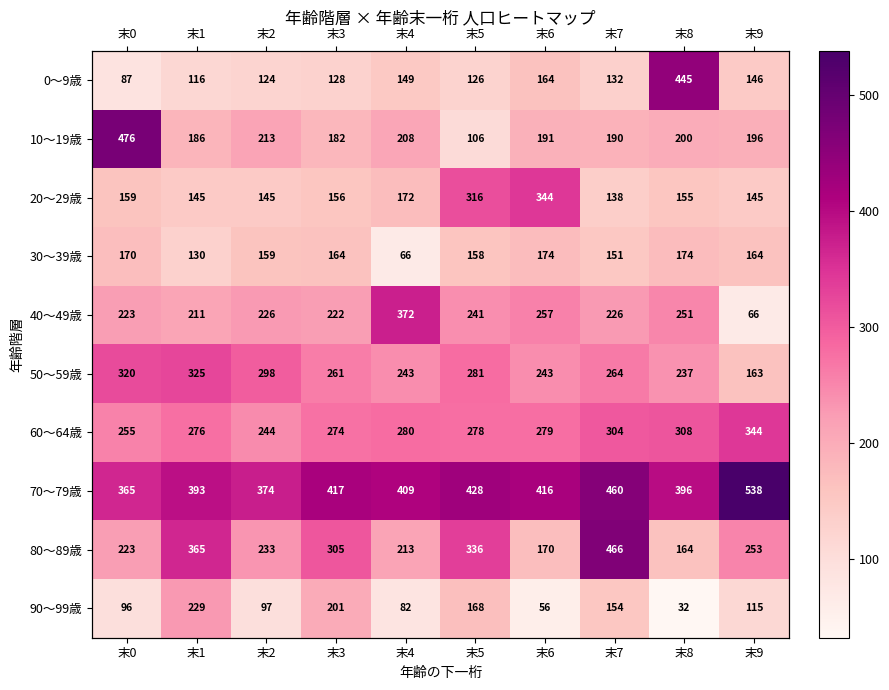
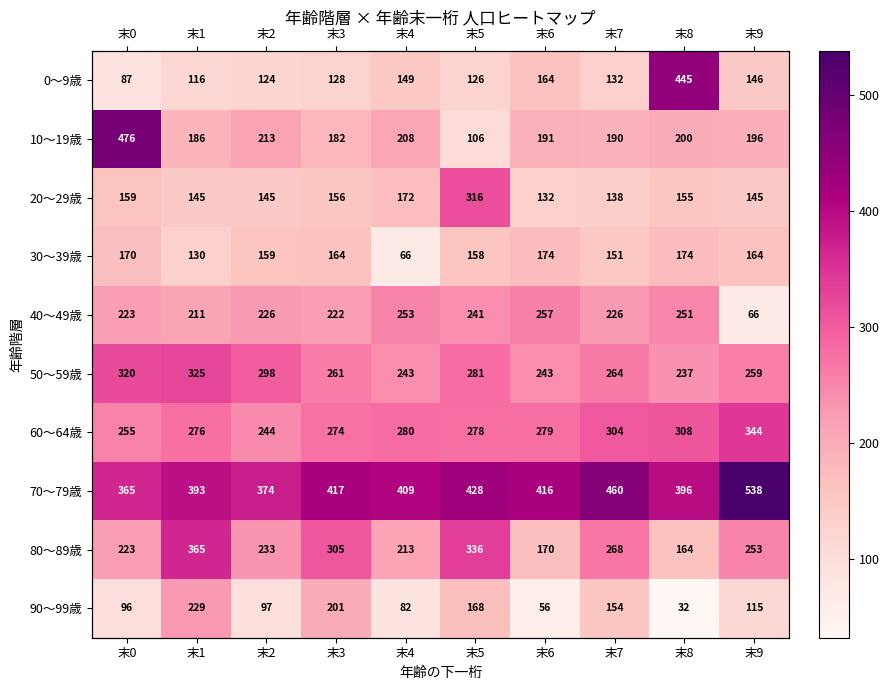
20～29歳, 末6: 344 -> 132
40～49歳, 末4: 372 -> 253
50～59歳, 末9: 163 -> 259
80～89歳, 末7: 466 -> 268
